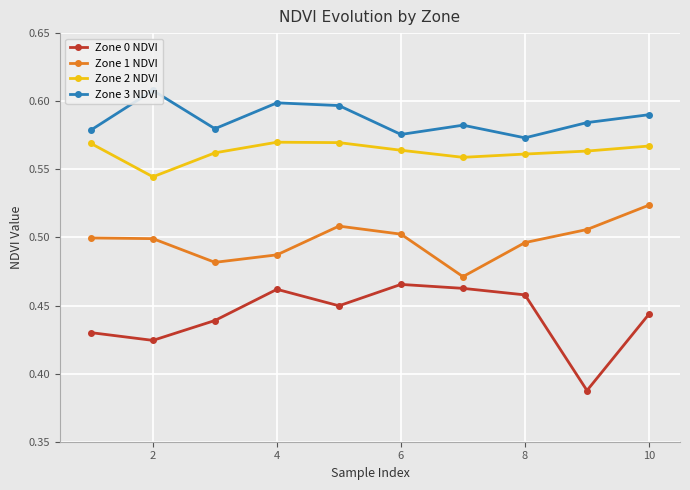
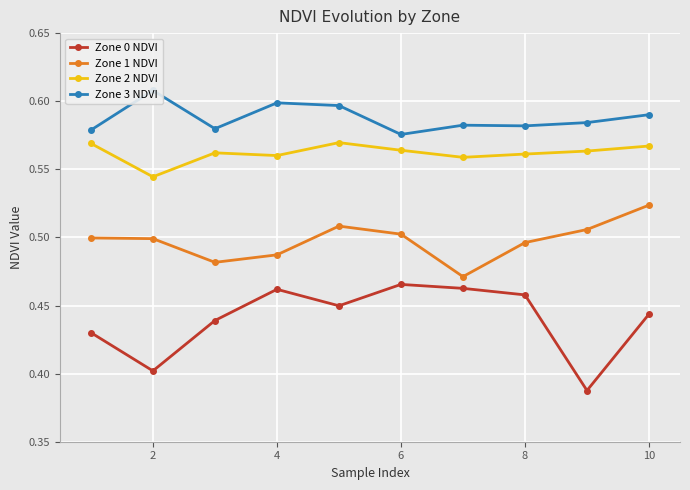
Zone 0 NDVI, 2: 0.424 -> 0.402
Zone 2 NDVI, 4: 0.570 -> 0.560
Zone 3 NDVI, 8: 0.573 -> 0.582
